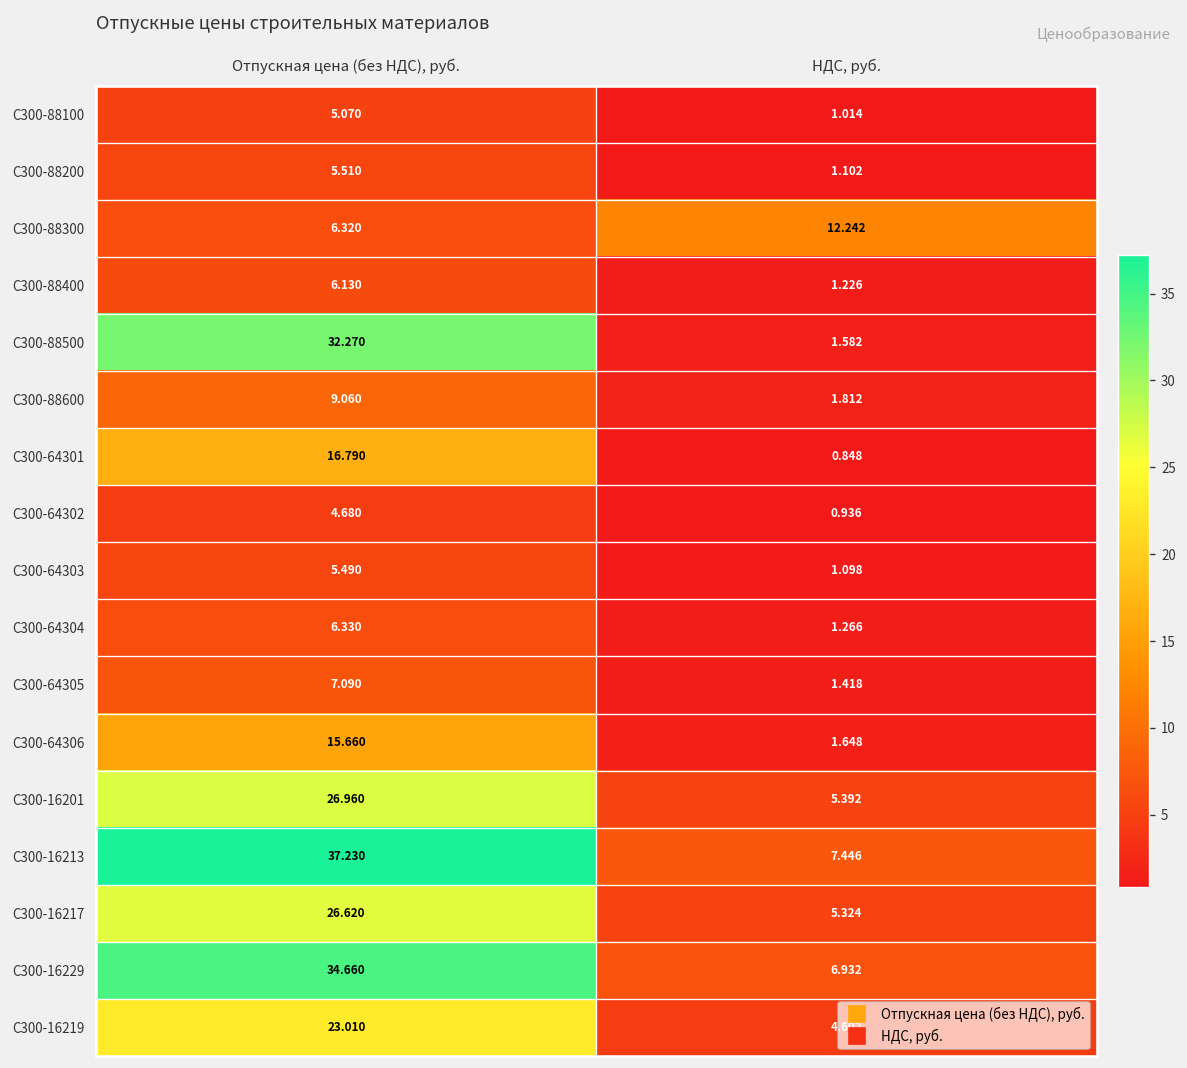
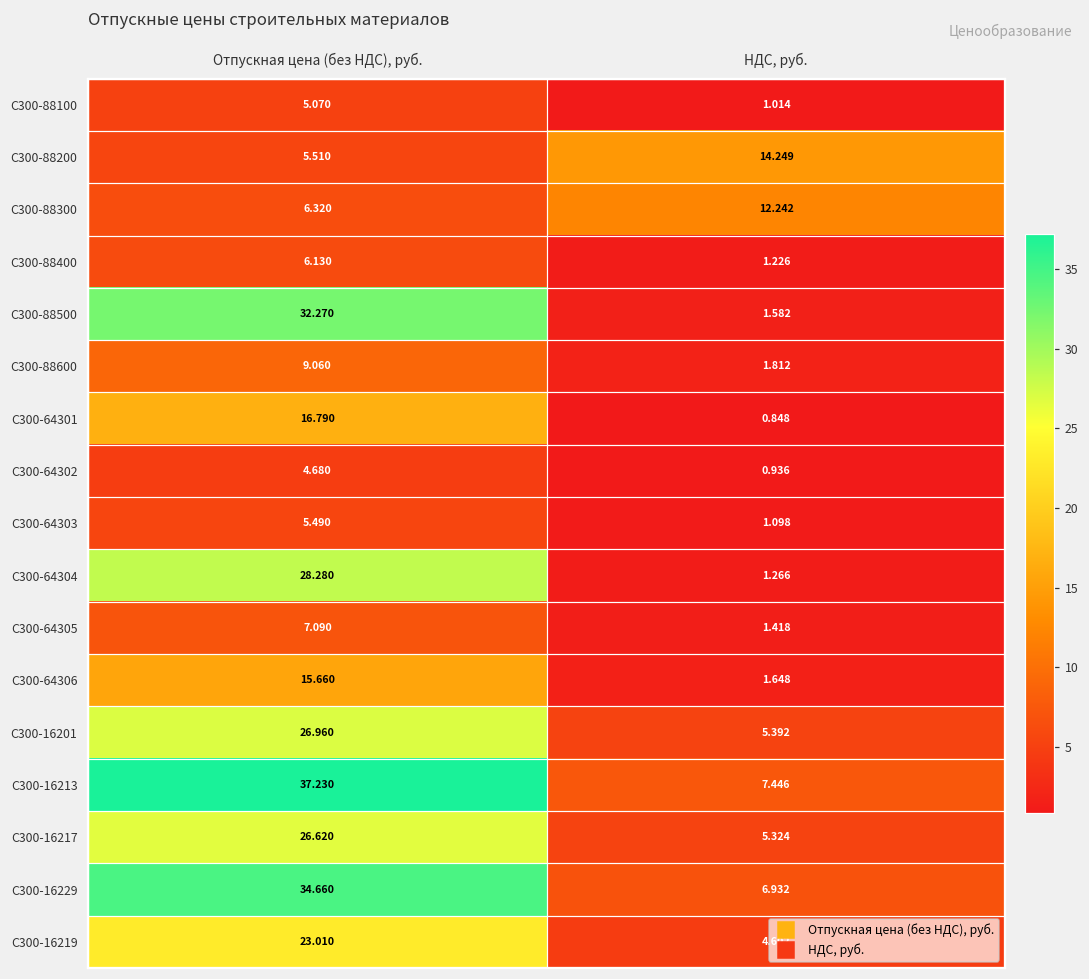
С300-88200, НДС, руб.: 1.102 -> 14.249
С300-64304, Отпускная цена (без НДС), руб.: 6.330 -> 28.280
